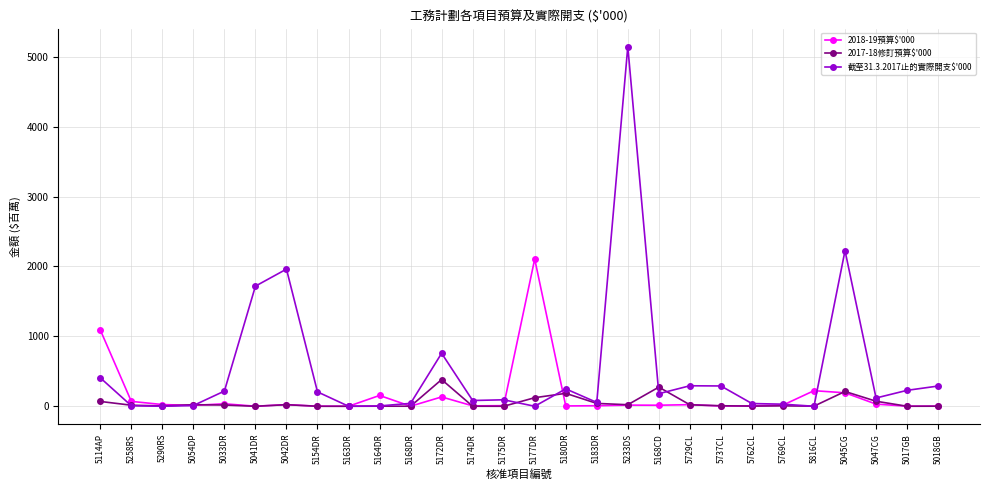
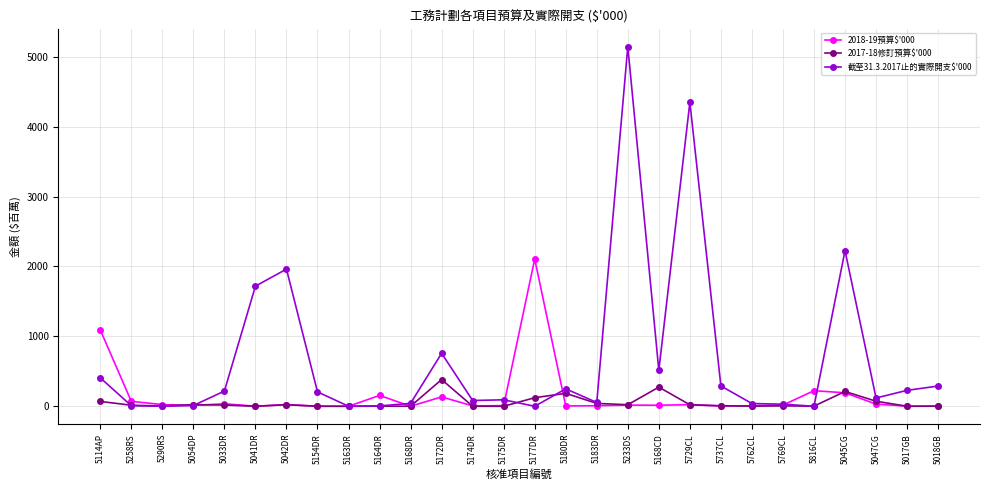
截至31.3.2017止的實際開支$'000, 5168CD: 200 -> 500
截至31.3.2017止的實際開支$'000, 5729CL: 300 -> 4300
